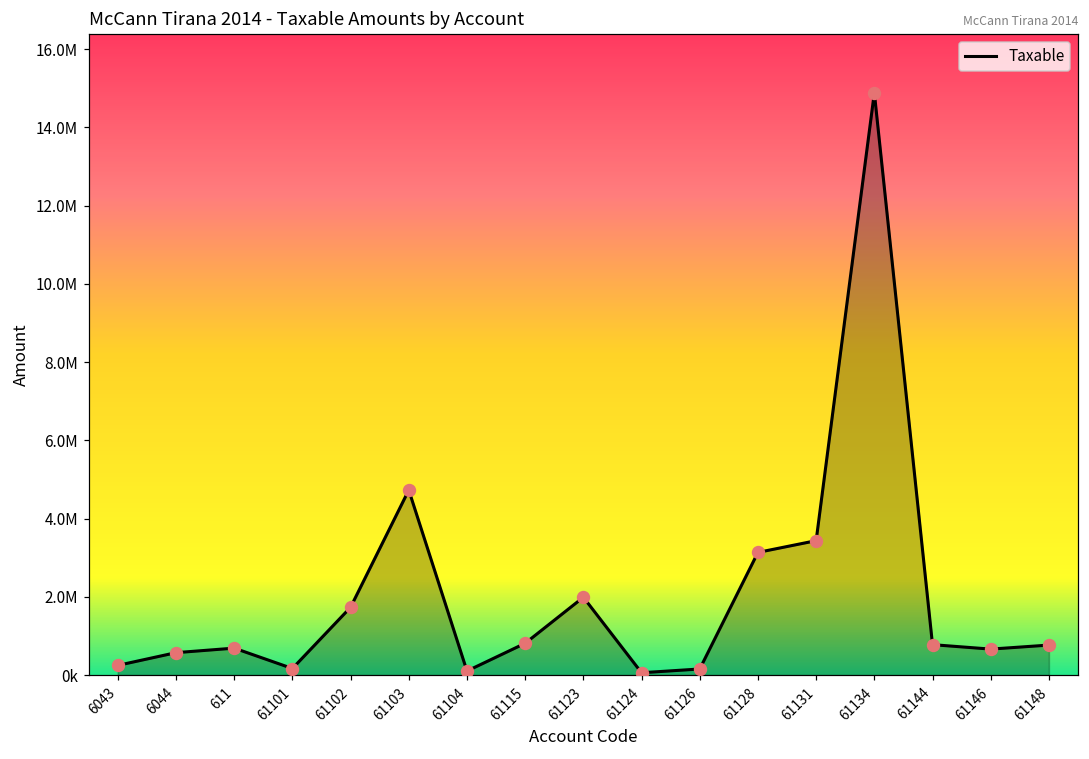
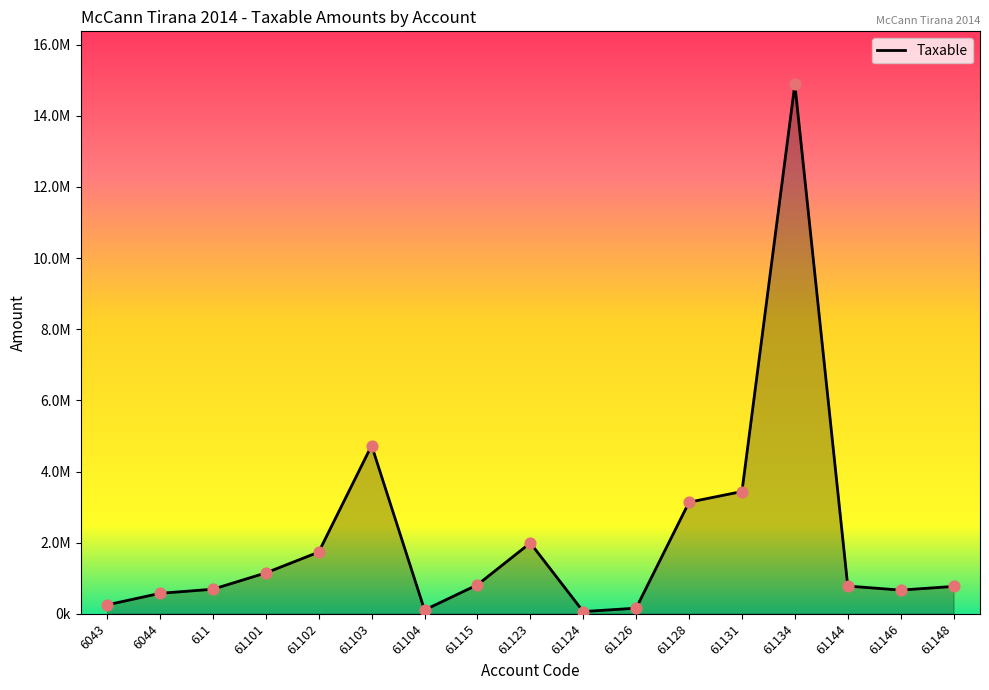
61101: 200000 -> 1100000
